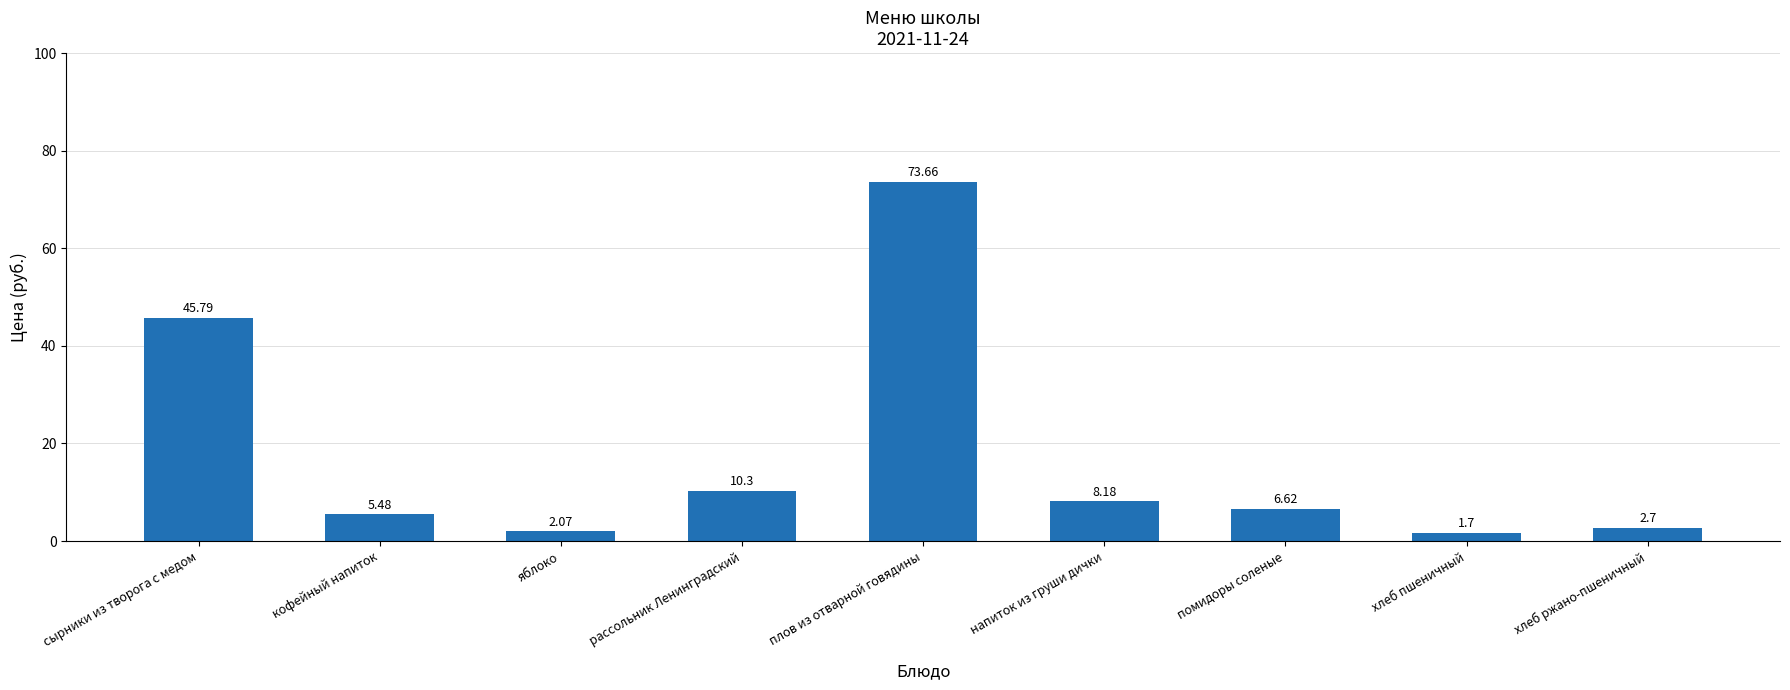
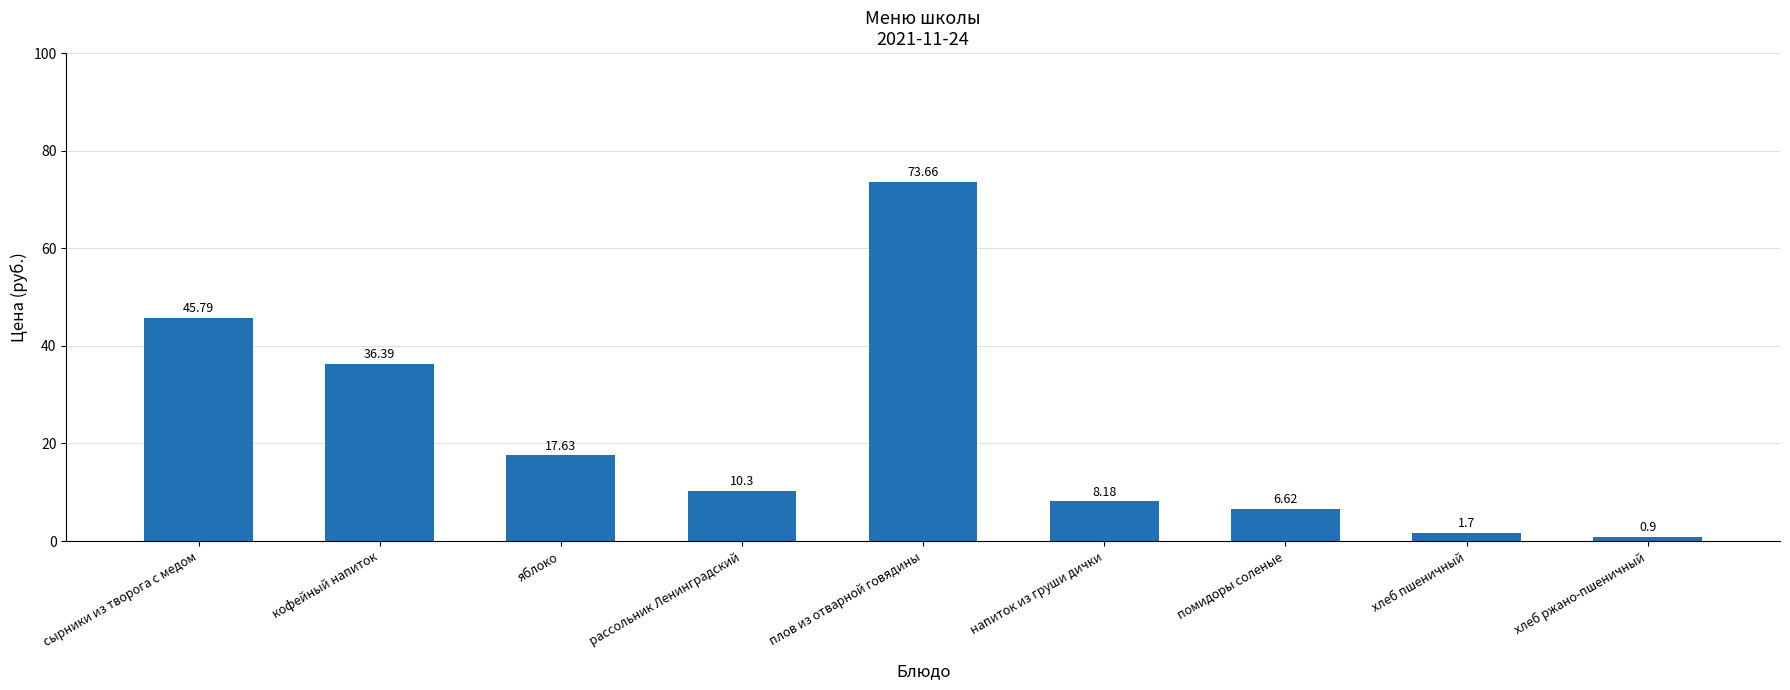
кофейный напиток: 5.48 -> 36.39
яблоко: 2.07 -> 17.63
хлеб ржано-пшеничный: 2.7 -> 0.9
